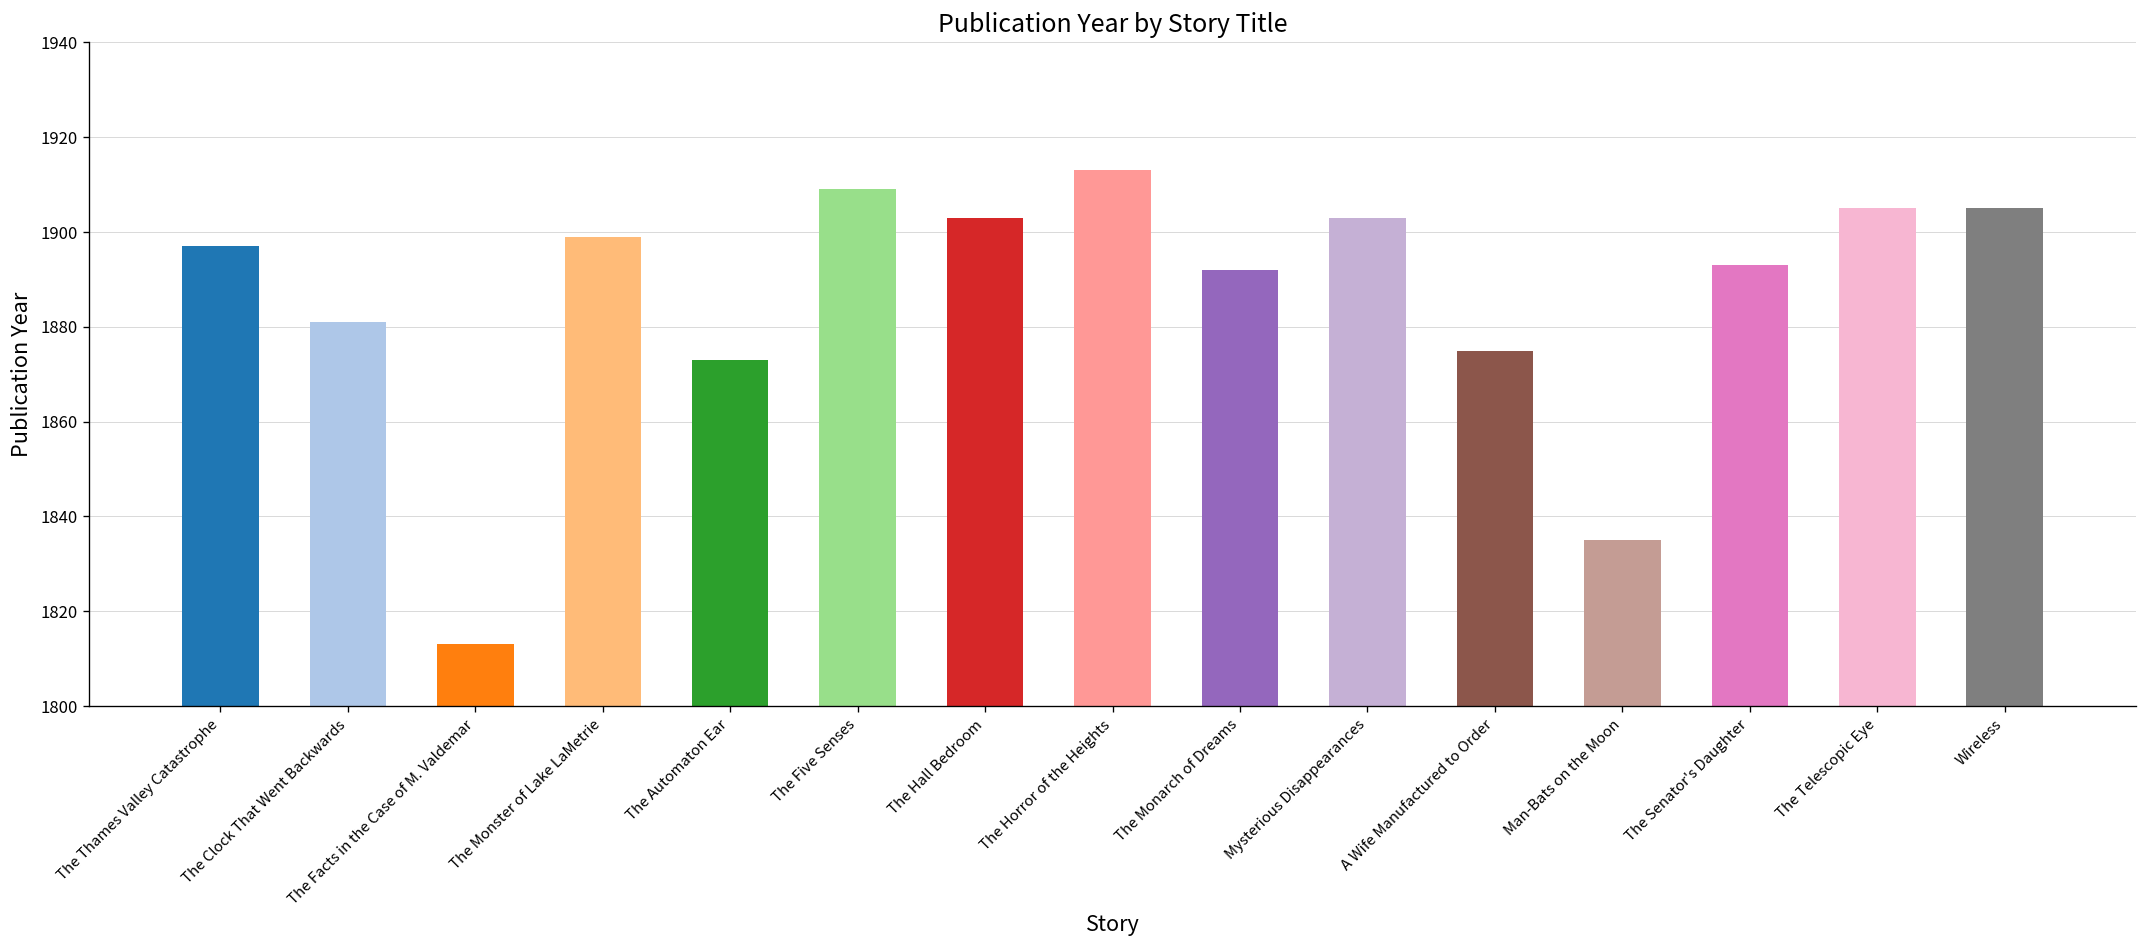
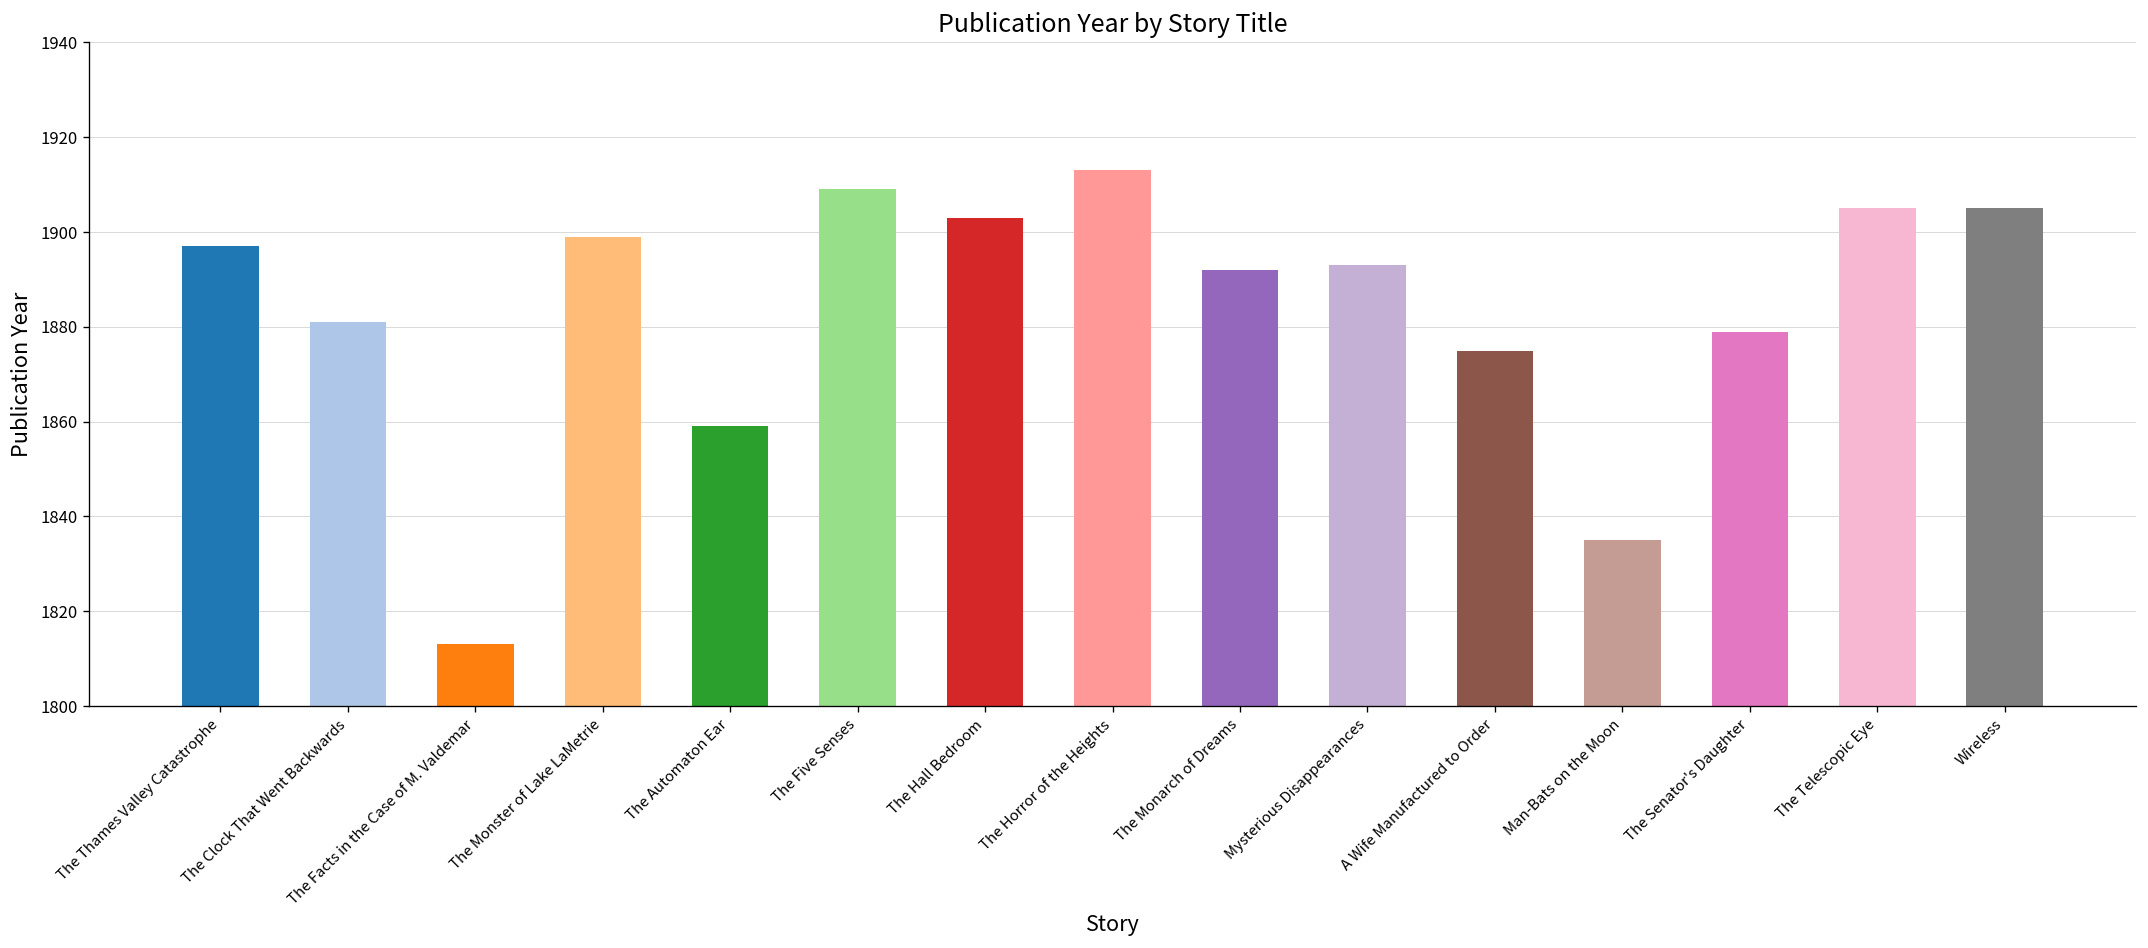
The Automaton Ear: 1873 -> 1859
Mysterious Disappearances: 1903 -> 1893
The Senator's Daughter: 1893 -> 1879
